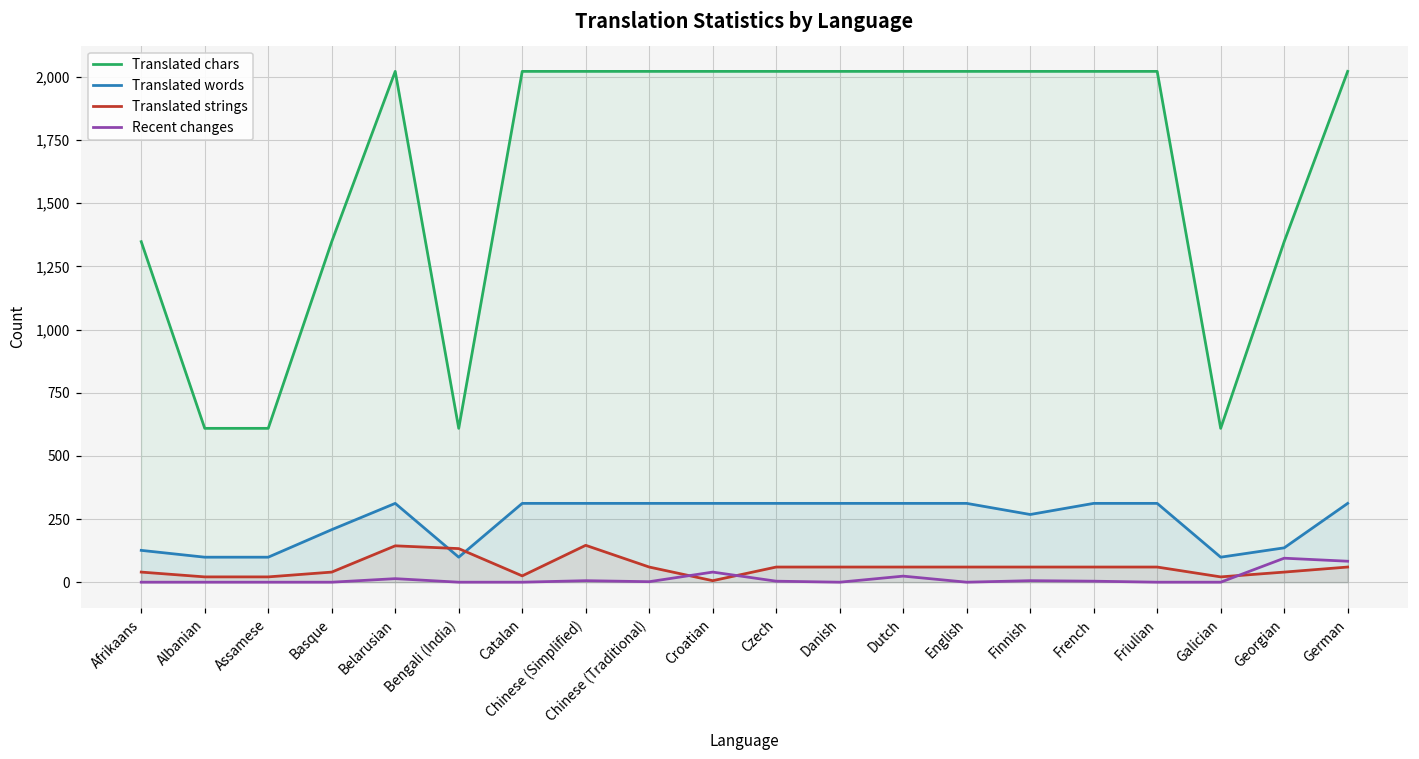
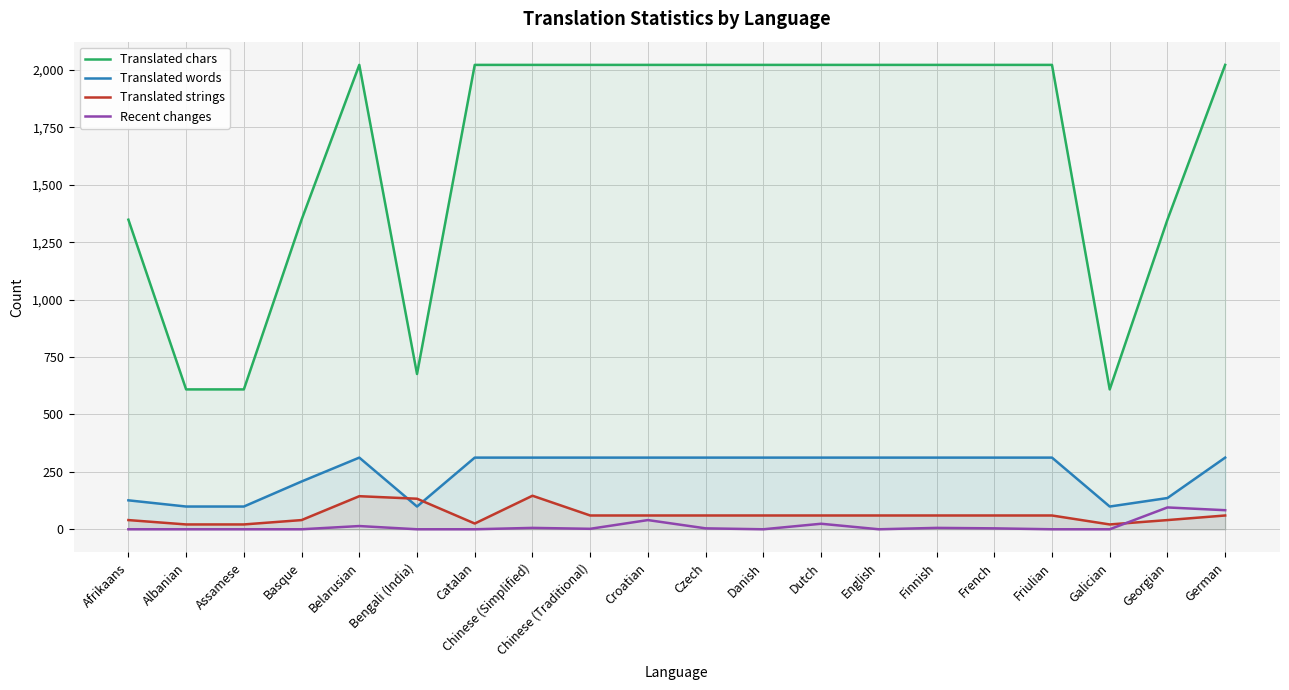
Translated chars, Bengali (India): 610 -> 680
Translated strings, Croatian: 10 -> 60
Translated words, Finnish: 270 -> 310
